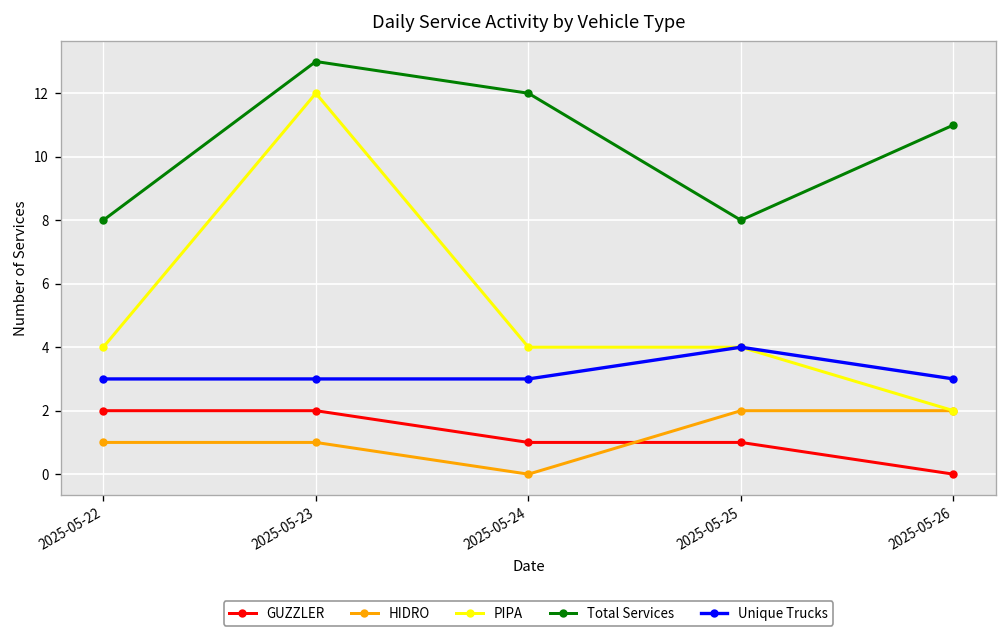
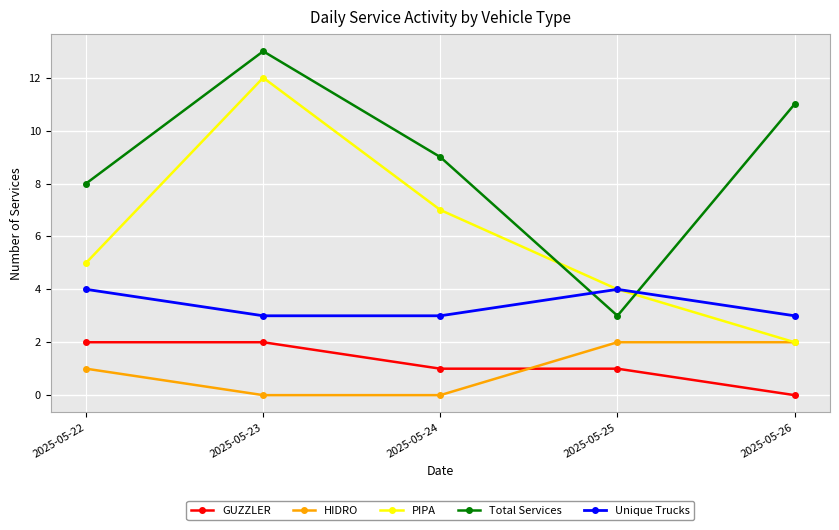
PIPA, 2025-05-22: 4 -> 5
Unique Trucks, 2025-05-22: 3 -> 4
HIDRO, 2025-05-23: 1 -> 0
PIPA, 2025-05-24: 4 -> 7
Total Services, 2025-05-24: 12 -> 9
Total Services, 2025-05-25: 8 -> 3
